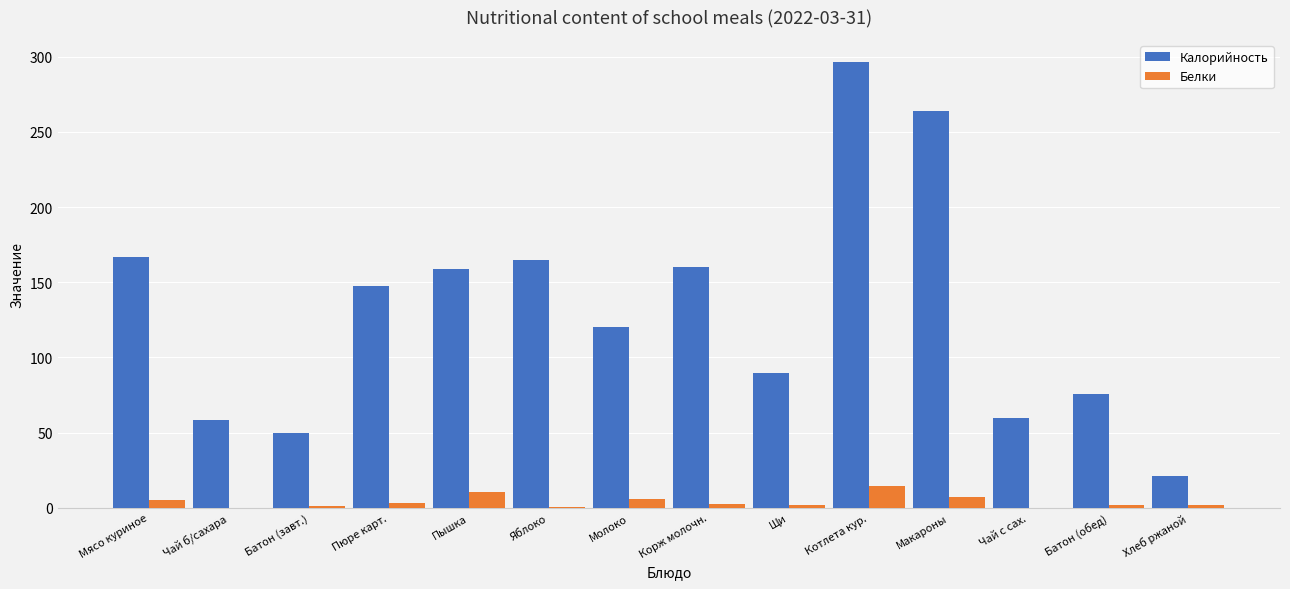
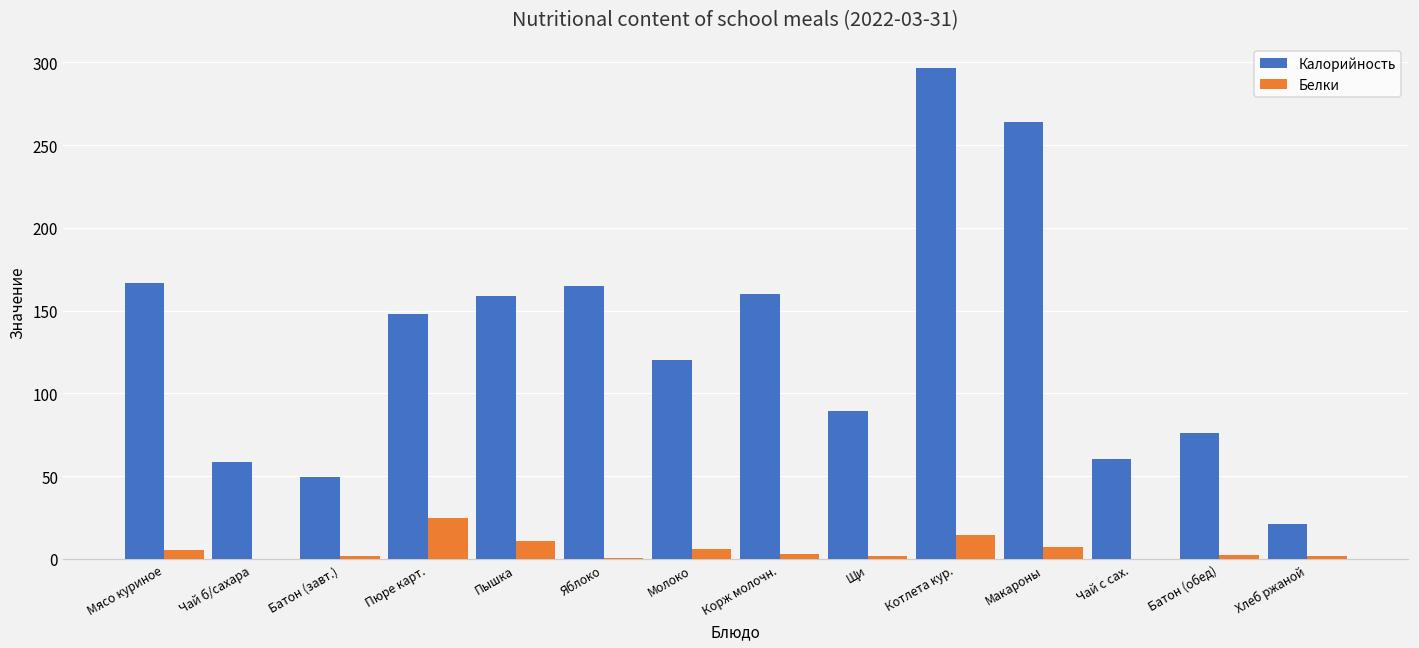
Белки, Пюре карт.: 3 -> 25
